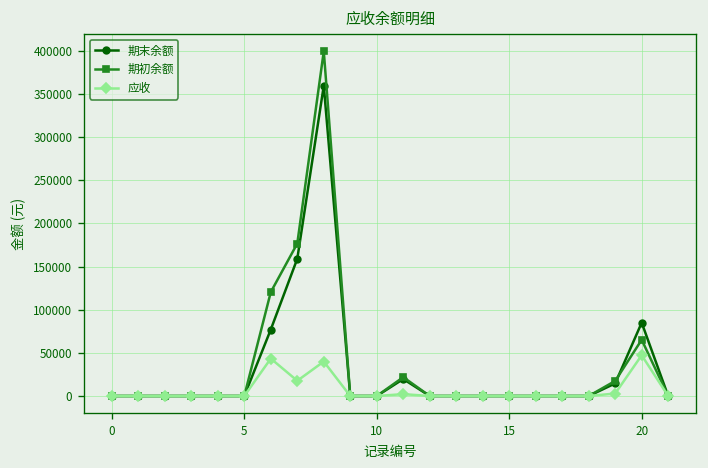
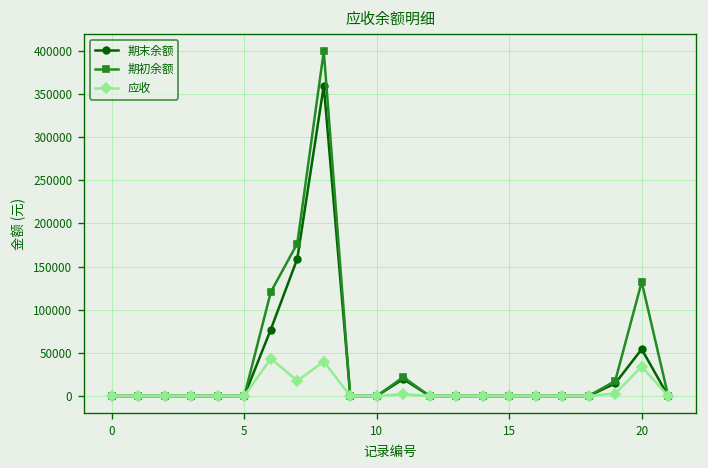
期末余额, 20: 80000 -> 50000
期初余额, 20: 70000 -> 130000
应收, 20: 50000 -> 30000
